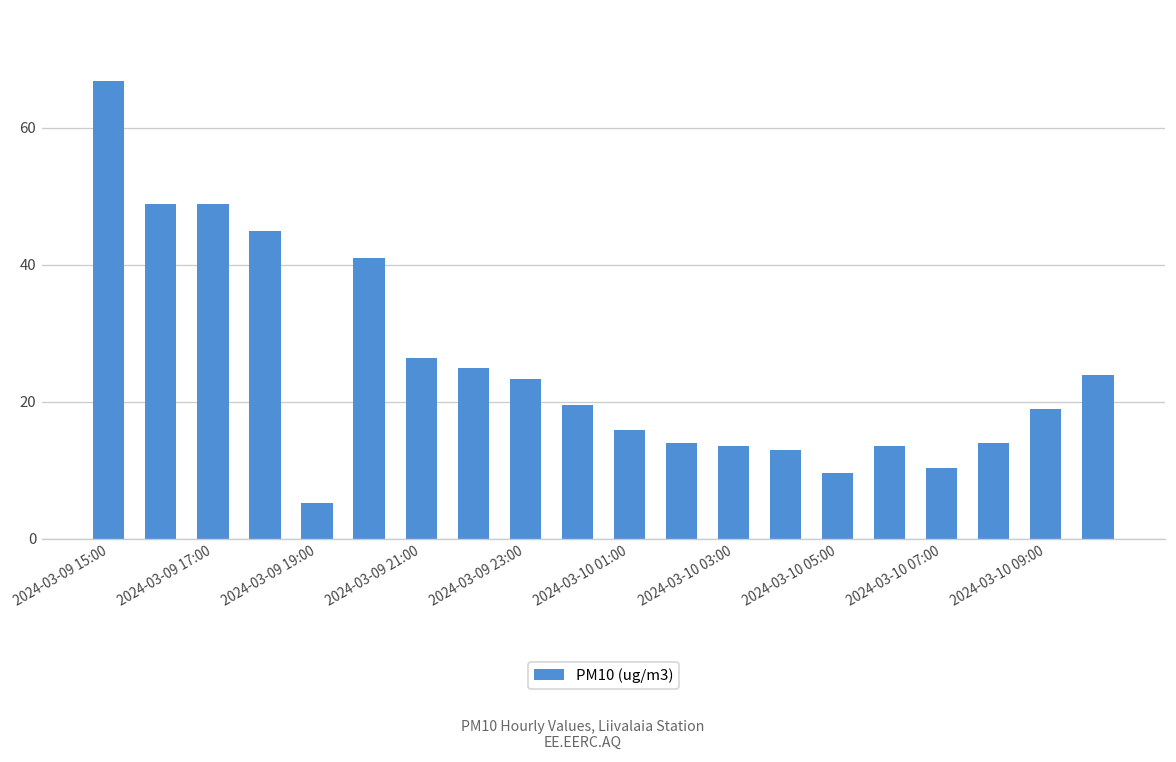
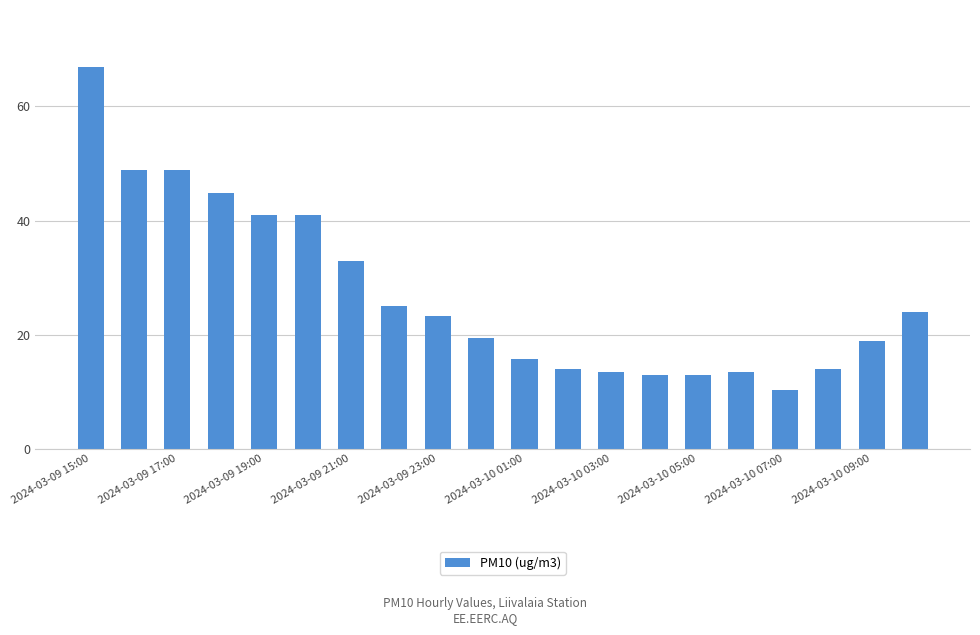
2024-03-09 19:00: 5 -> 41
2024-03-09 21:00: 26 -> 33
2024-03-10 05:00: 10 -> 13
